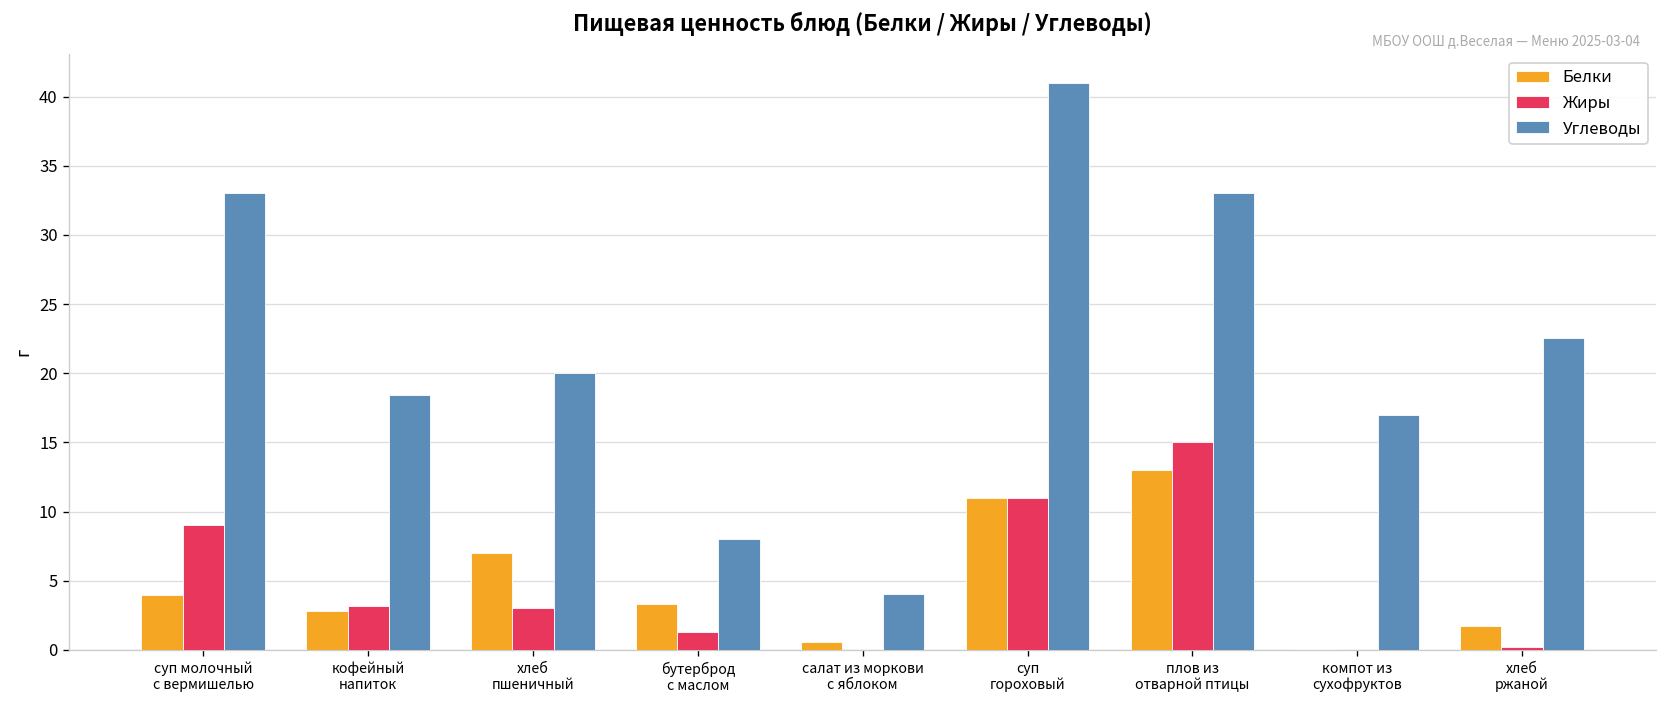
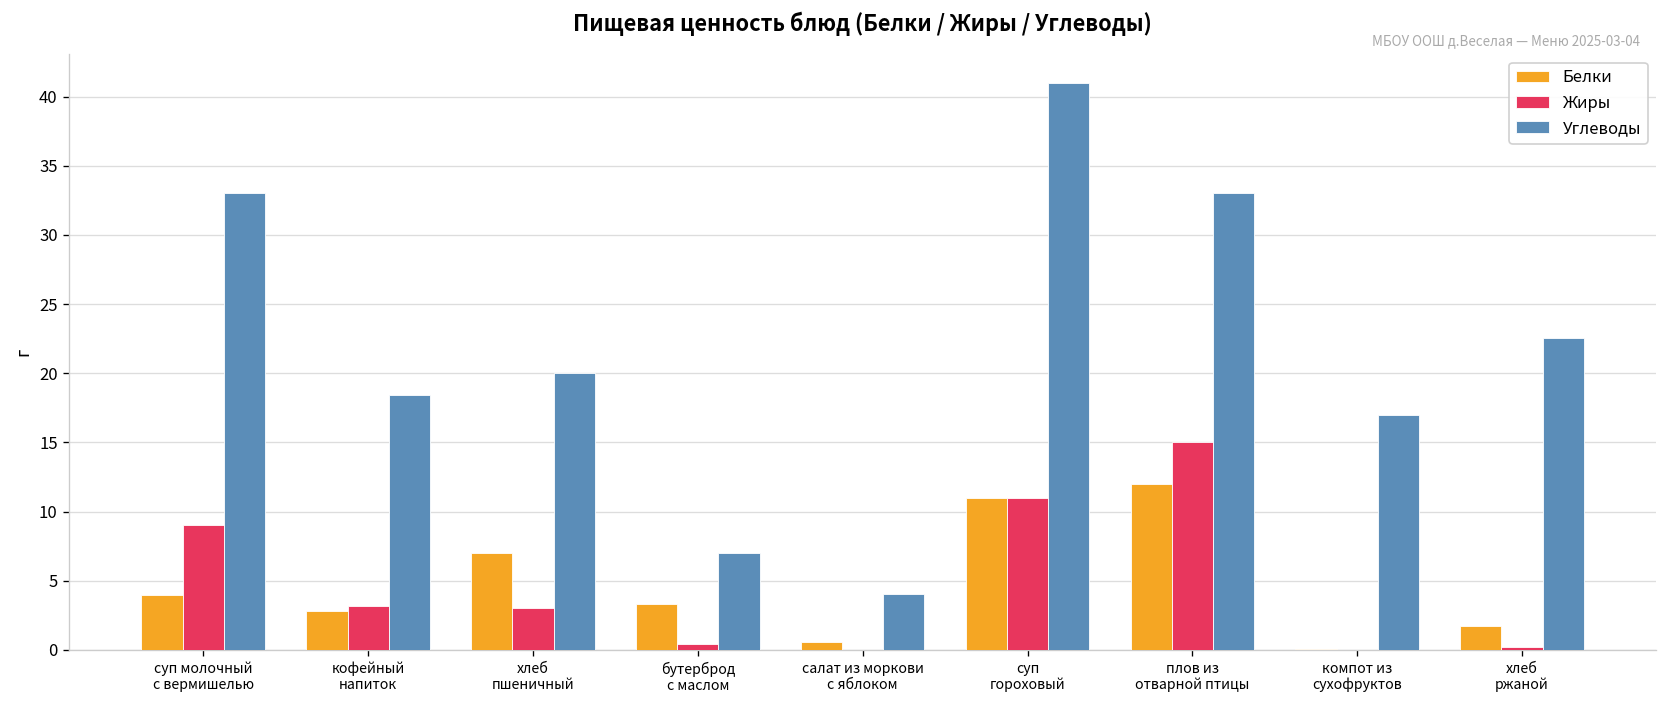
Жиры, бутерброд с маслом: 1.3 -> 0.4
Углеводы, бутерброд с маслом: 8 -> 7
Белки, плов из отварной птицы: 13 -> 12
